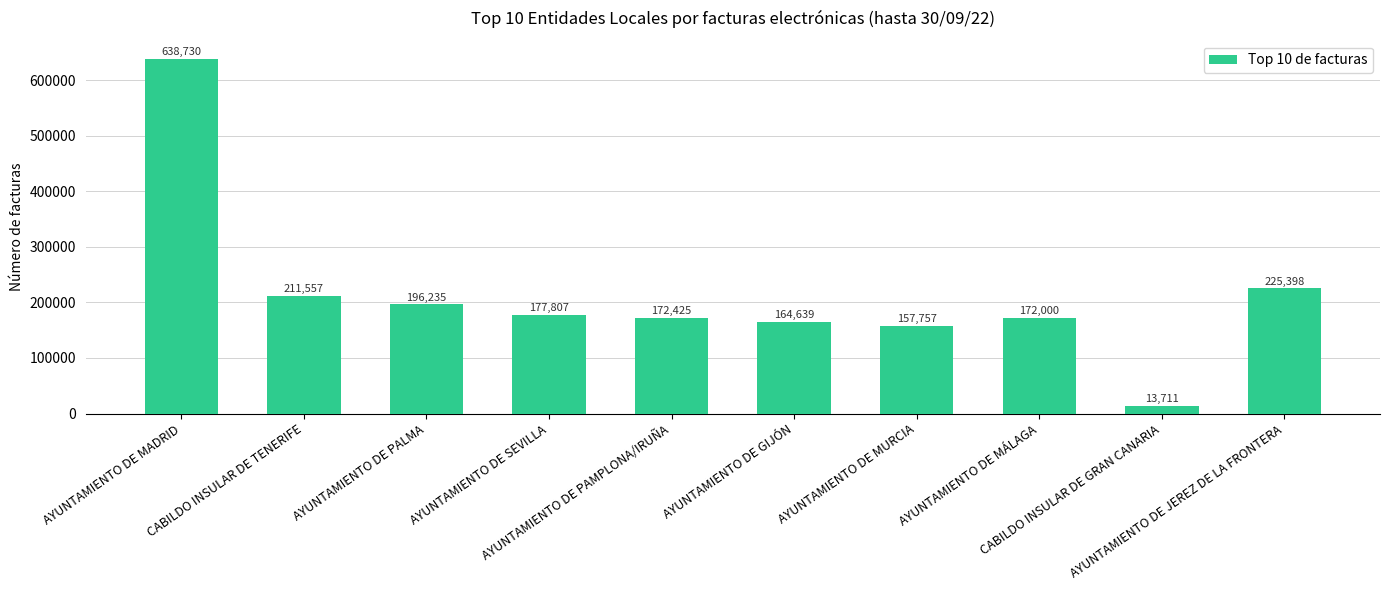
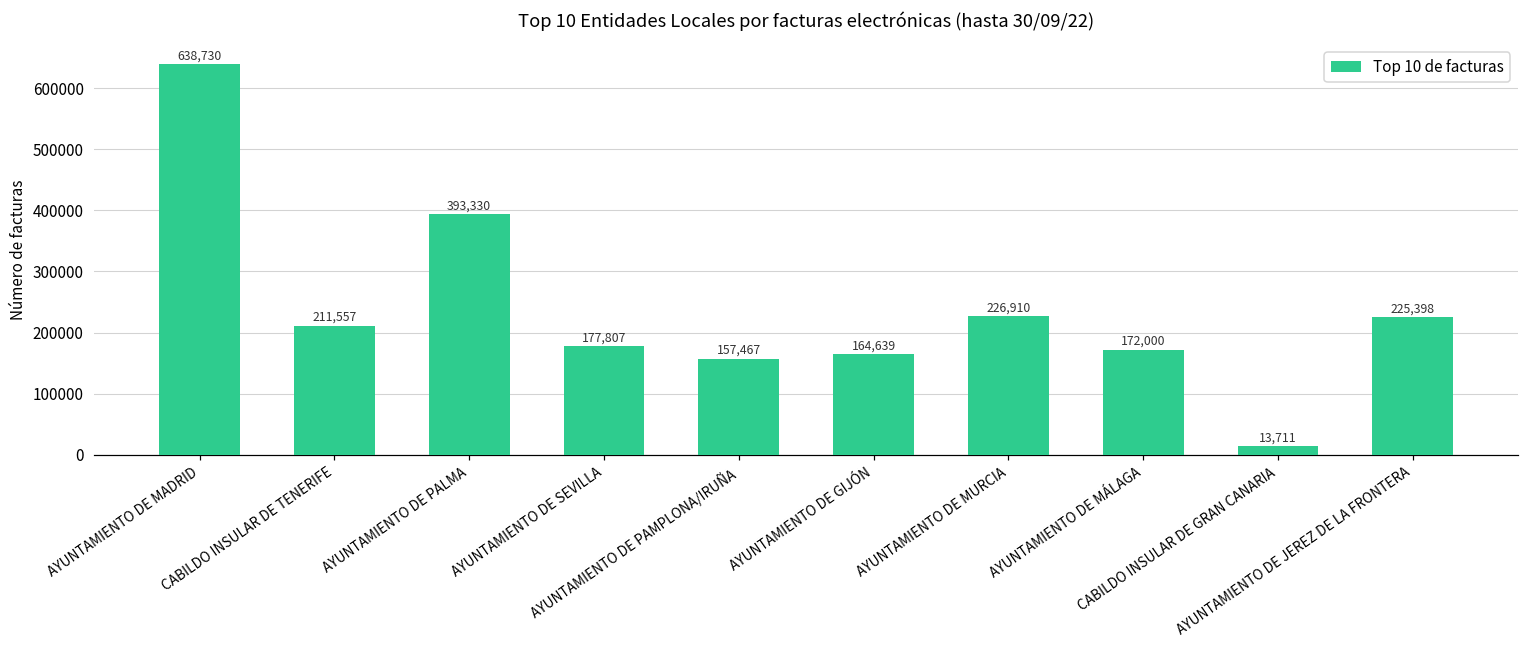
AYUNTAMIENTO DE PALMA: 196,235 -> 393,330
AYUNTAMIENTO DE PAMPLONA/IRUÑA: 172,425 -> 157,467
AYUNTAMIENTO DE MURCIA: 157,757 -> 226,910
